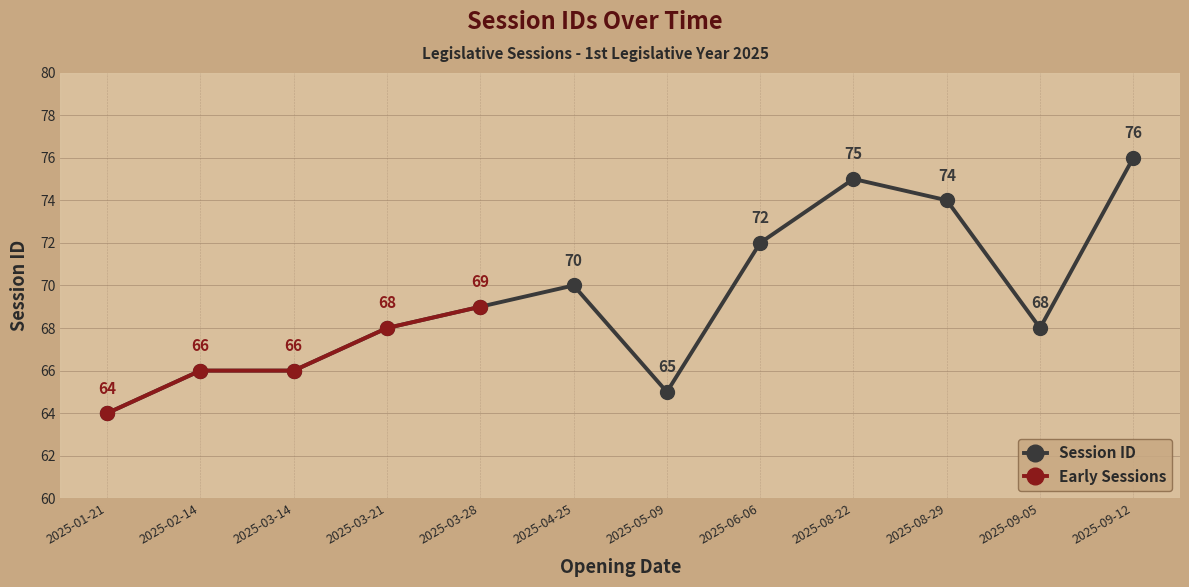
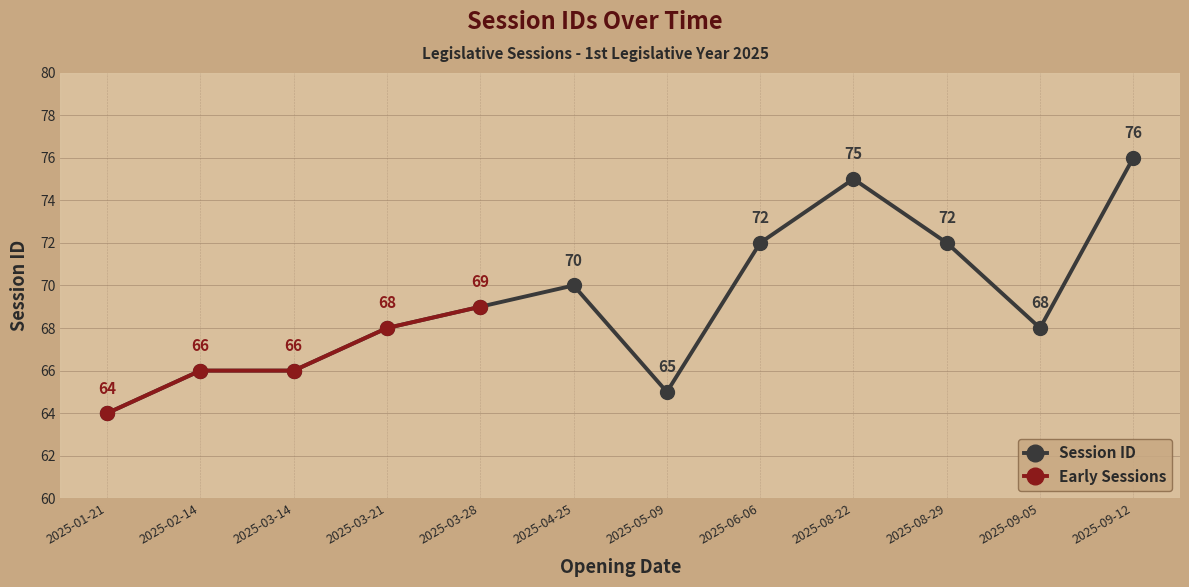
Session ID, 2025-08-29: 74 -> 72
